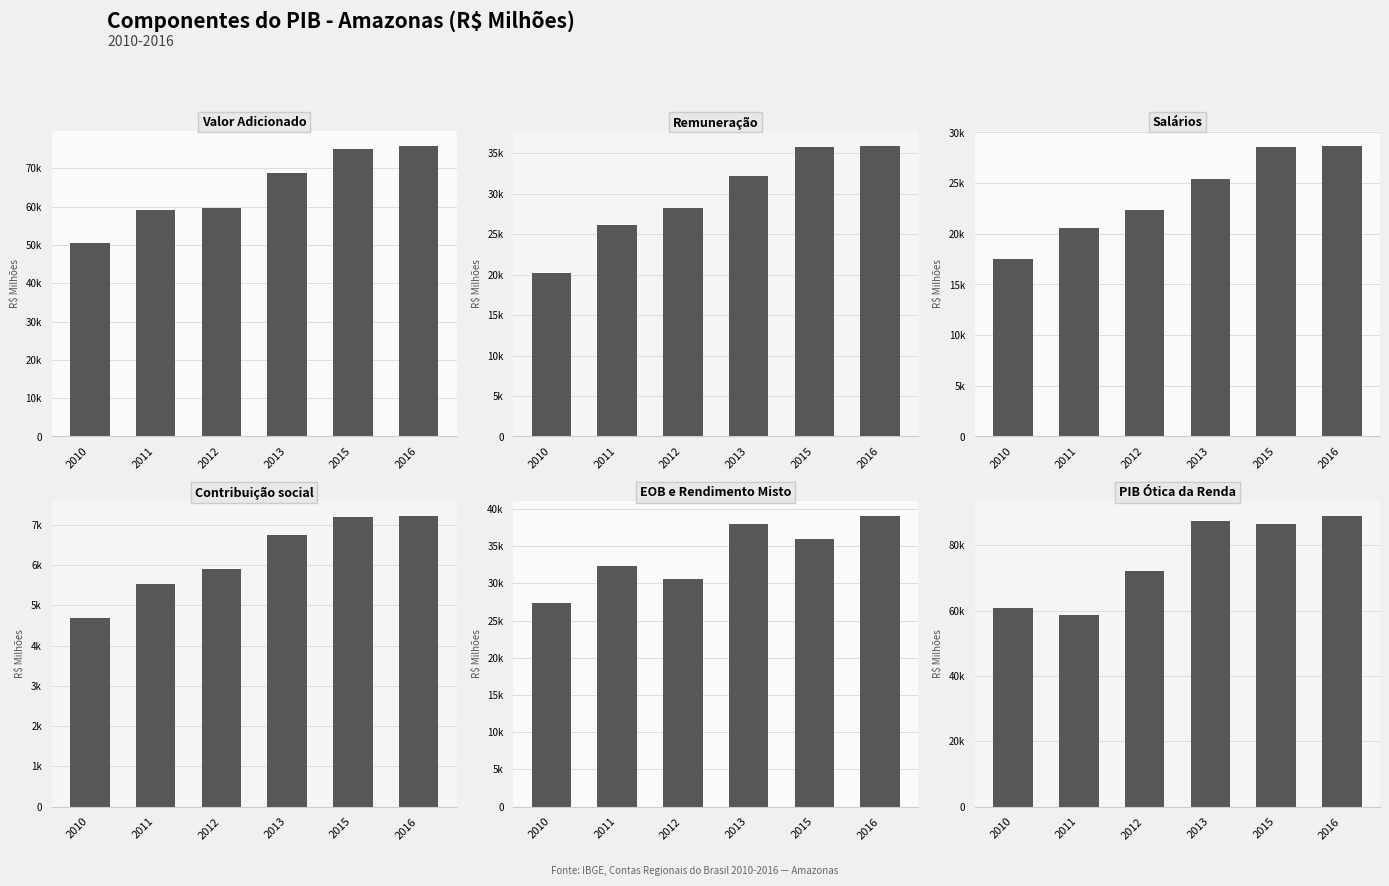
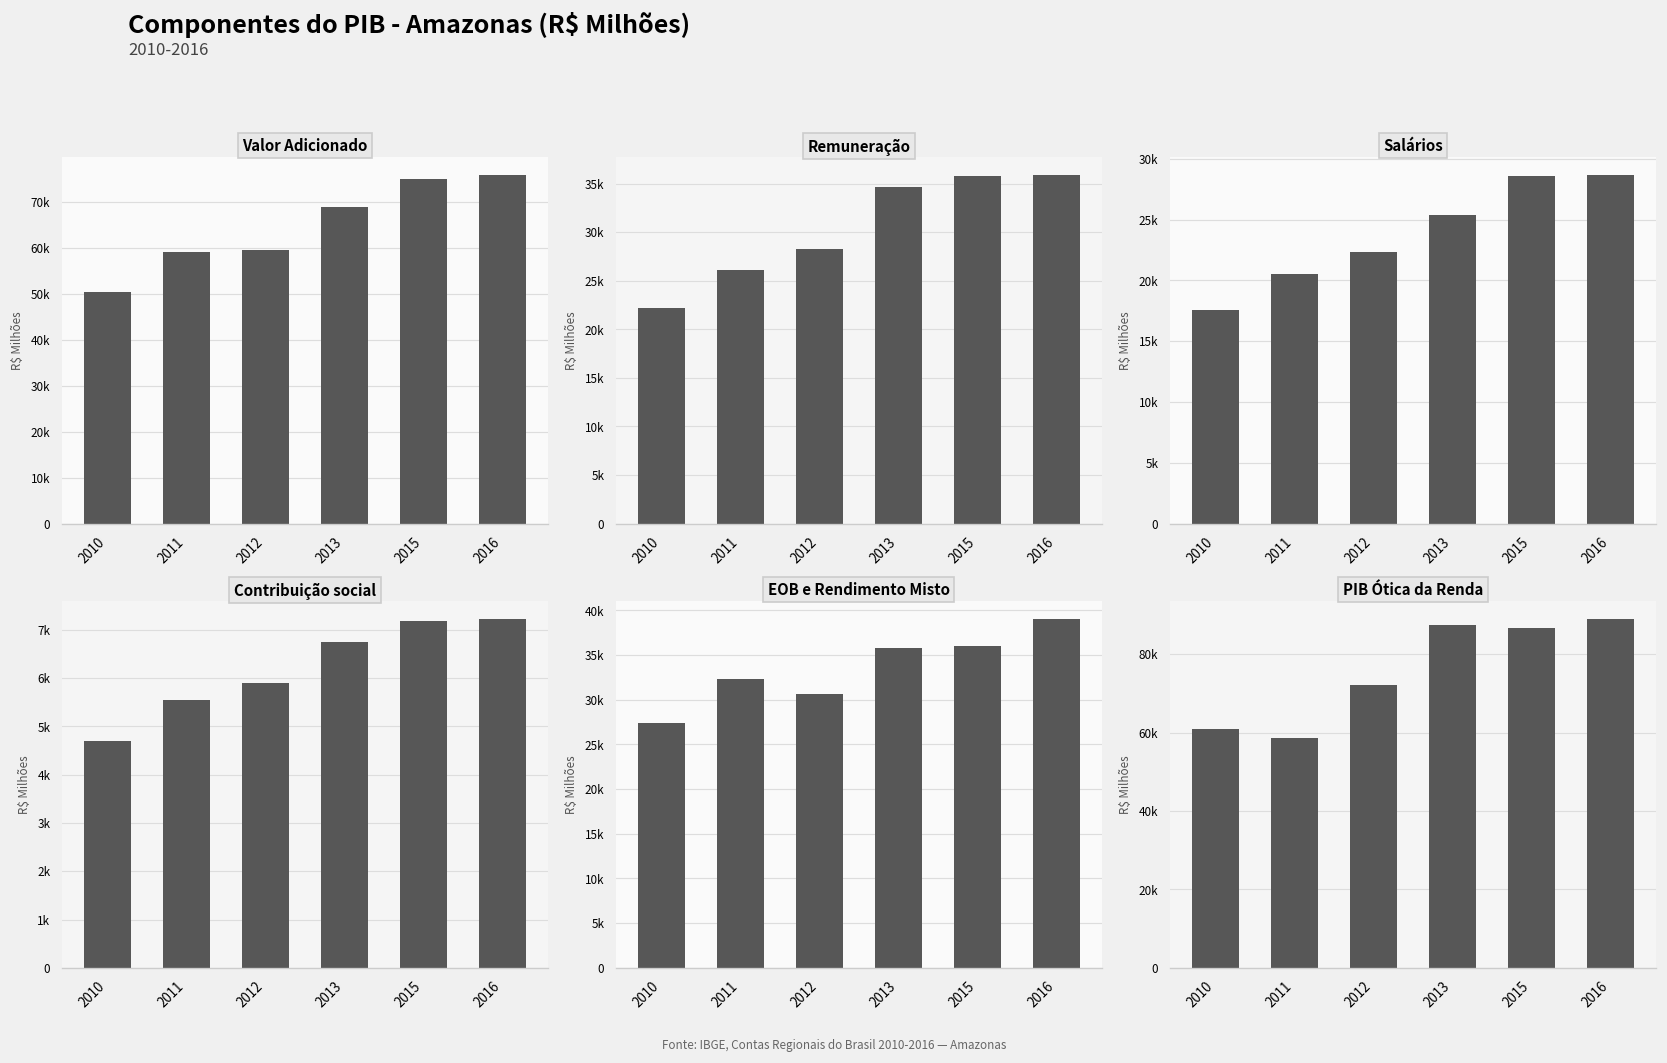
Remuneração, 2010: 20000 -> 22000
Remuneração, 2013: 32000 -> 35000
EOB e Rendimento Misto, 2013: 38000 -> 36000
